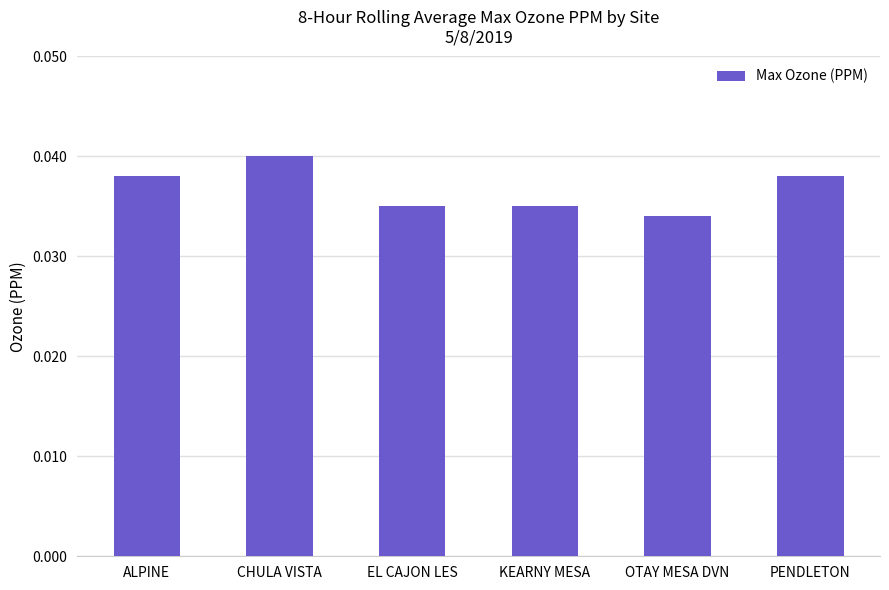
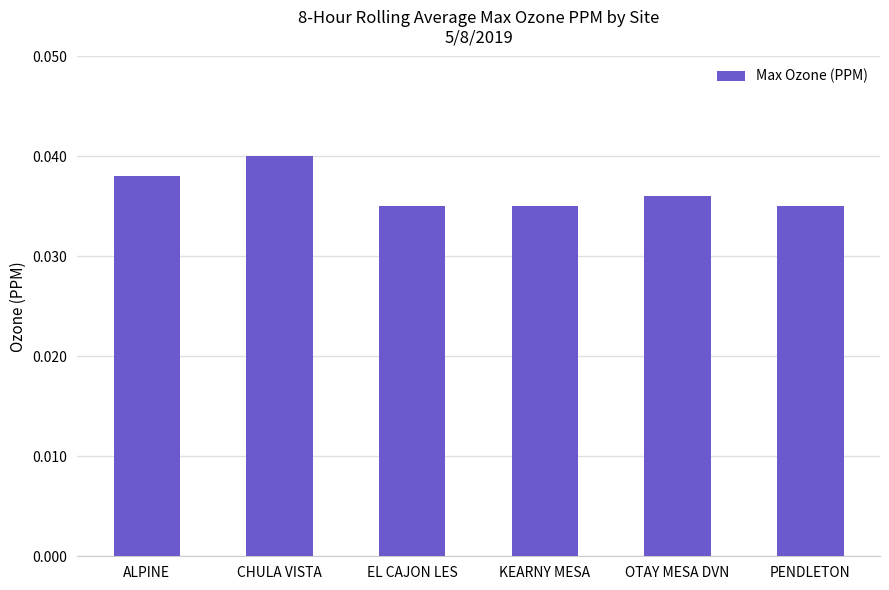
OTAY MESA DVN: 0.034 -> 0.036
PENDLETON: 0.038 -> 0.035
